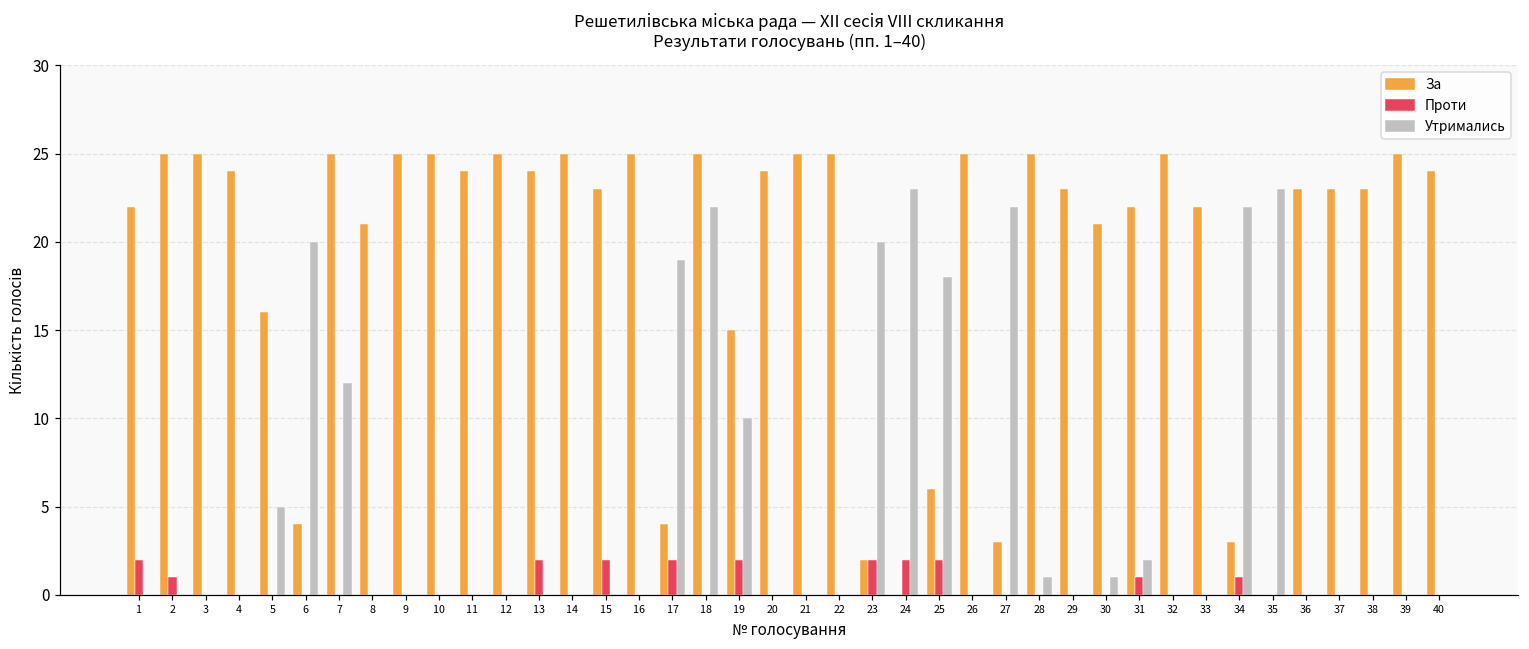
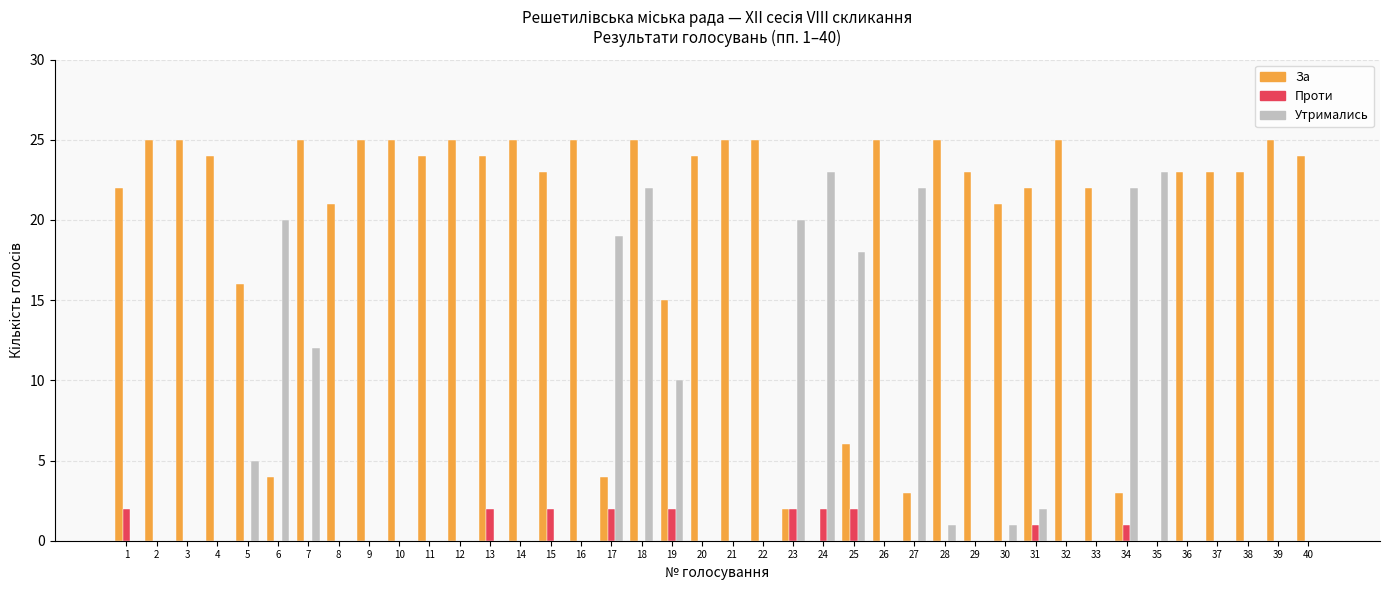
Проти, 2: 1 -> 0
